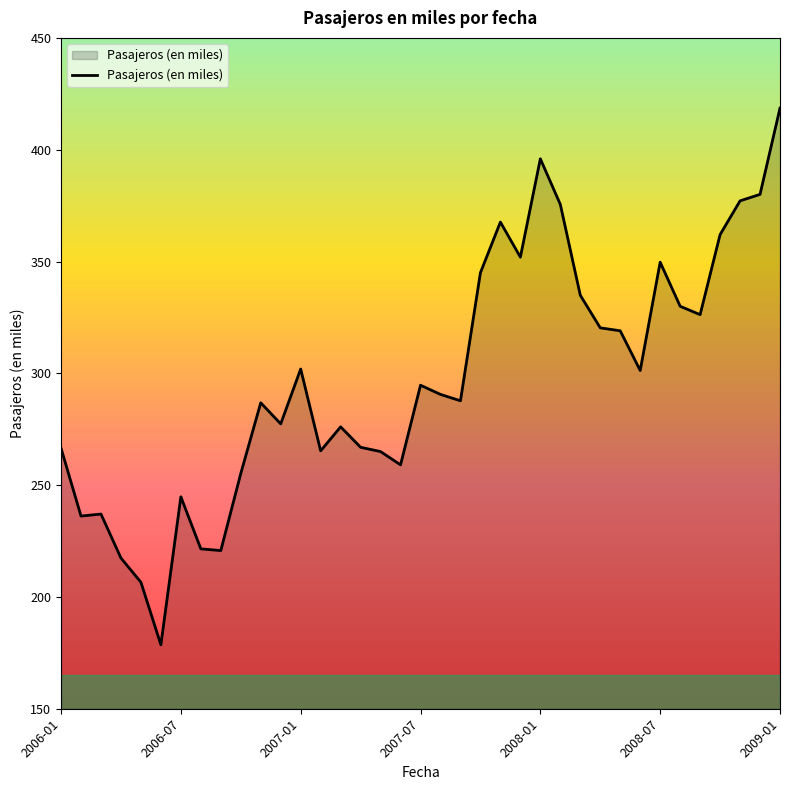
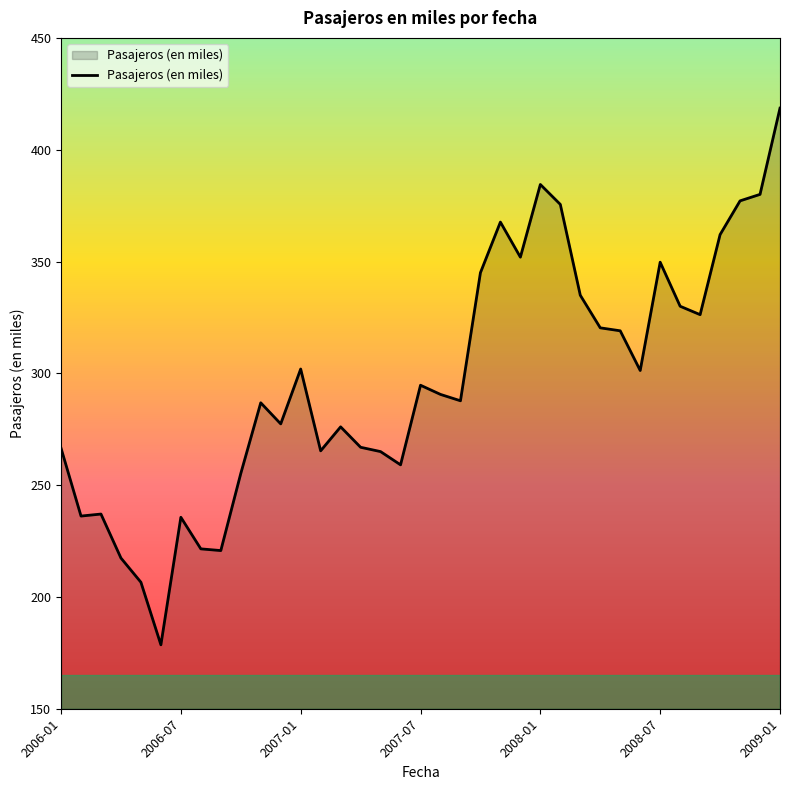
2006-07: 245 -> 236
2008-01: 396 -> 384
